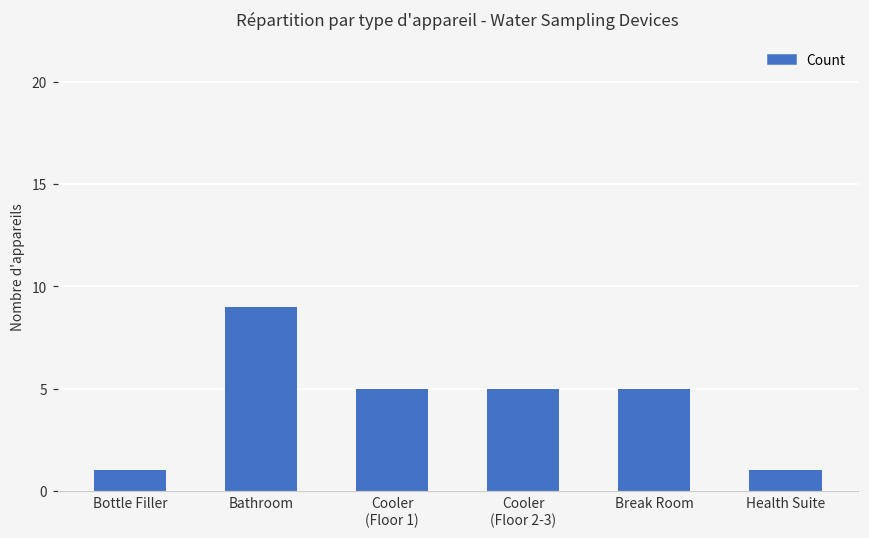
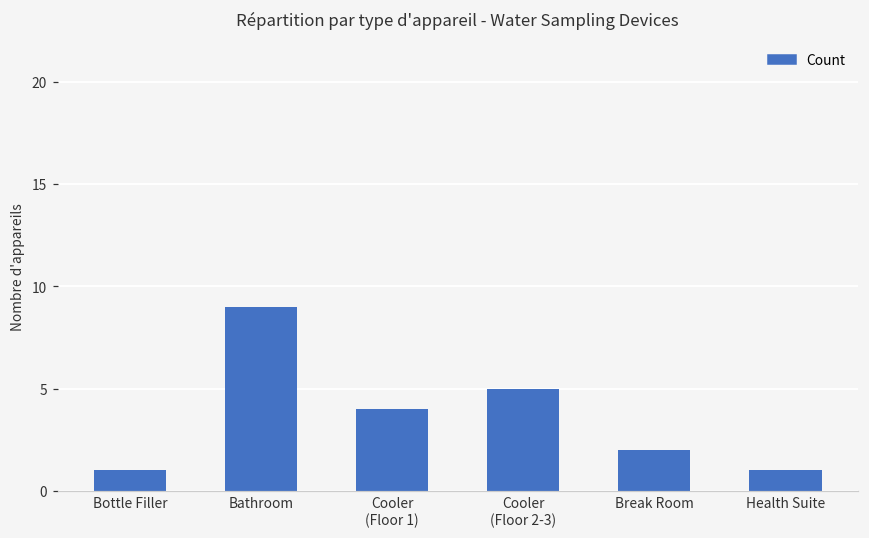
Cooler (Floor 1): 5 -> 4
Break Room: 5 -> 2
